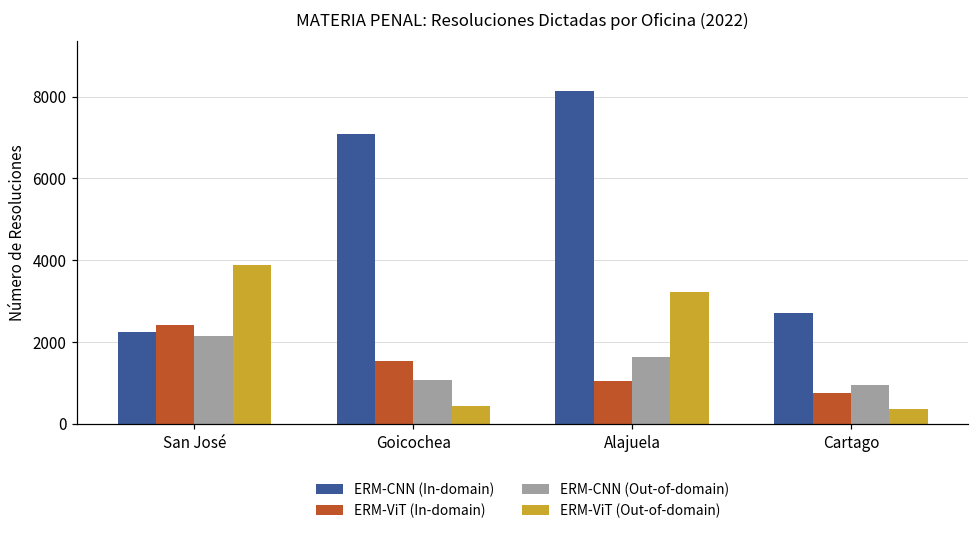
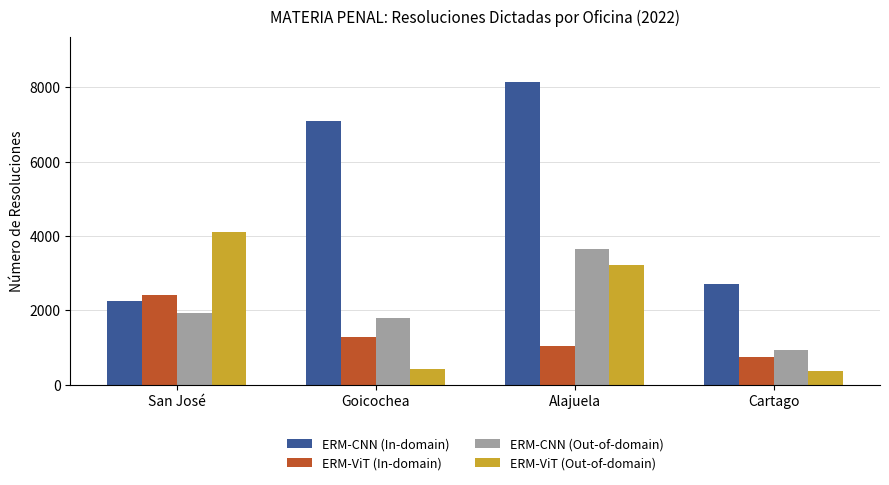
ERM-CNN (Out-of-domain), San José: 2100 -> 1900
ERM-ViT (Out-of-domain), San José: 3900 -> 4100
ERM-ViT (In-domain), Goicochea: 1500 -> 1300
ERM-CNN (Out-of-domain), Goicochea: 1100 -> 1800
ERM-CNN (Out-of-domain), Alajuela: 1600 -> 3600
